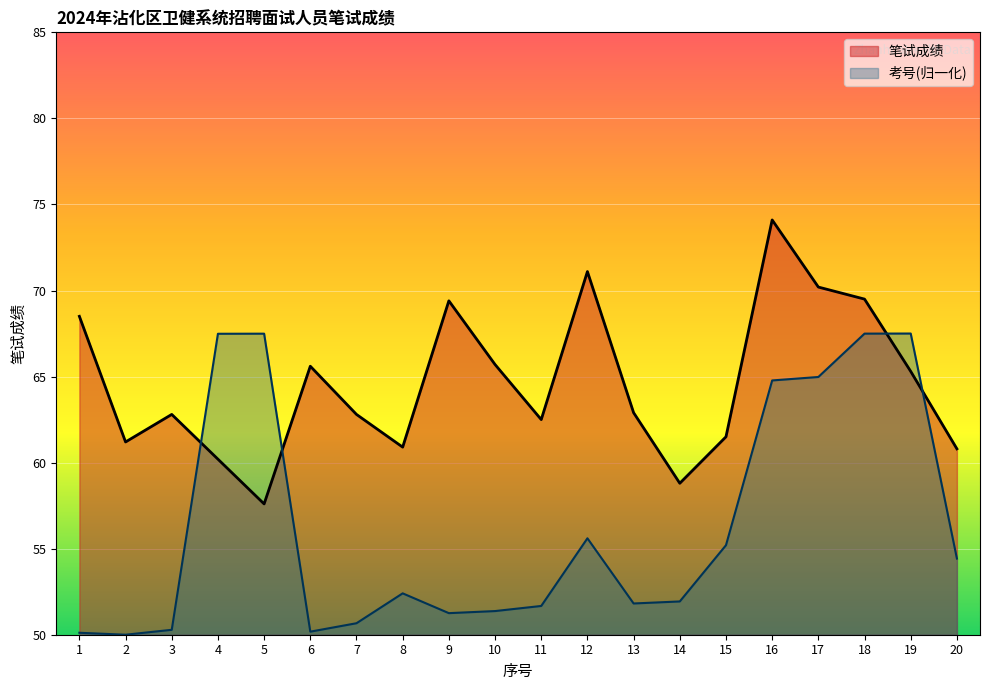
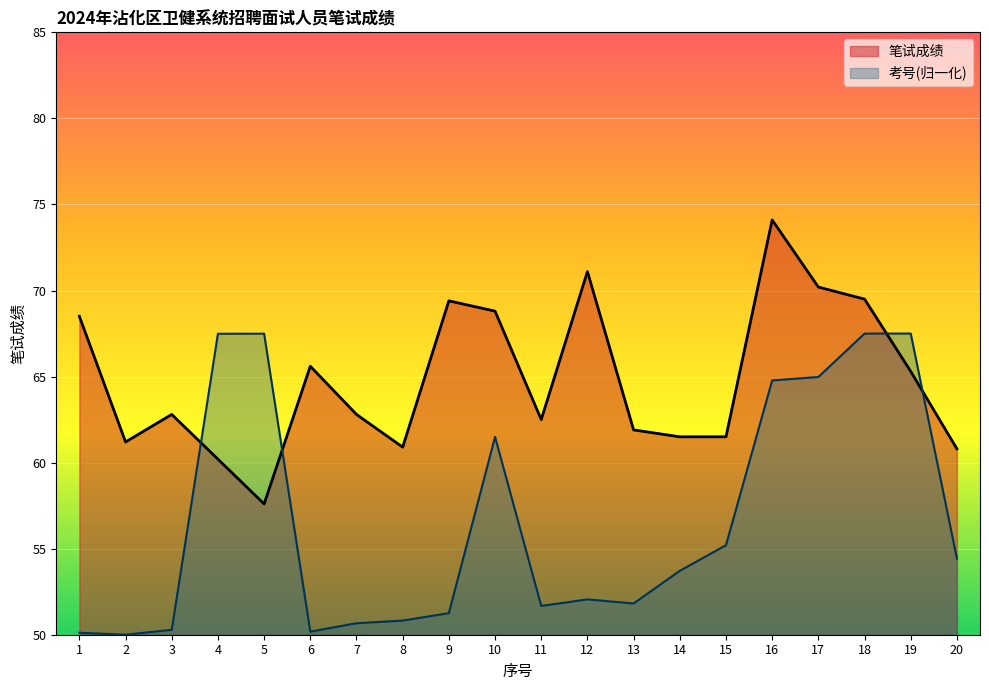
考号(归一化), 8: 52.4 -> 50.8
笔试成绩, 10: 65.7 -> 68.8
考号(归一化), 10: 51.4 -> 61.5
考号(归一化), 12: 55.6 -> 52.1
笔试成绩, 13: 62.9 -> 61.9
笔试成绩, 14: 58.8 -> 61.5
考号(归一化), 14: 51.9 -> 53.7
